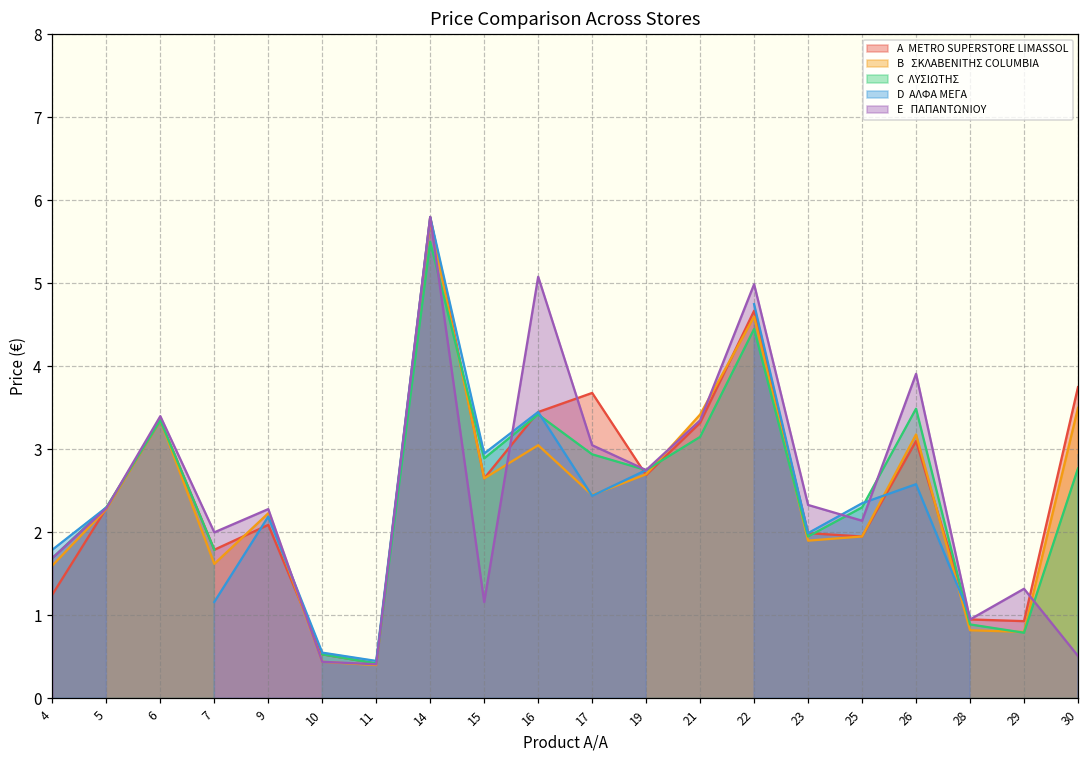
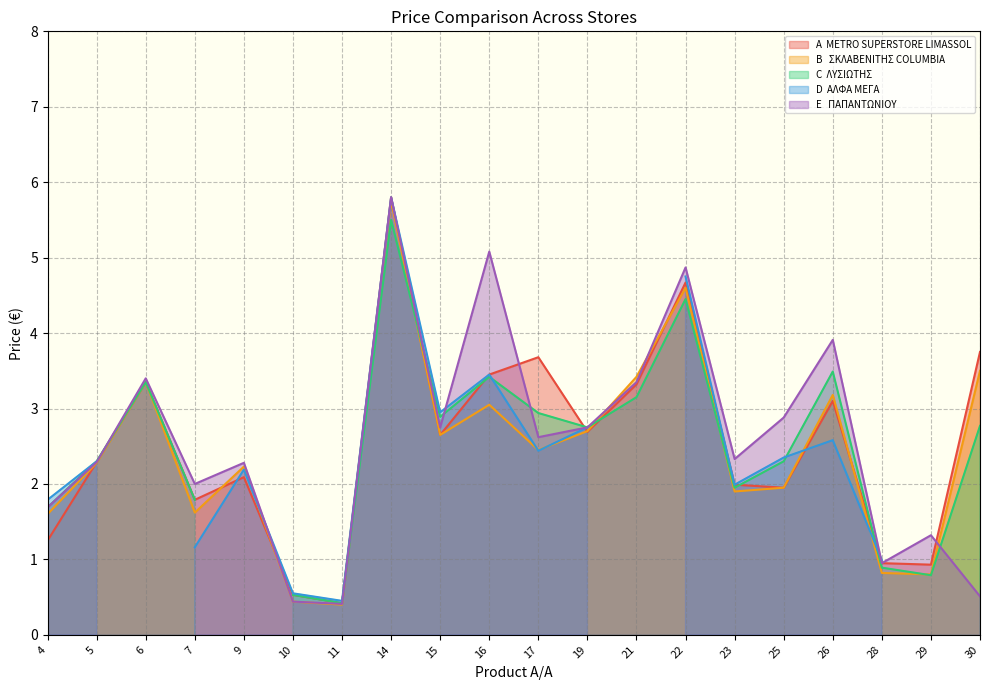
E ΠΑΠΑΝΤΩΝΙΟΥ, 15: 1.2 -> 2.8
E ΠΑΠΑΝΤΩΝΙΟΥ, 17: 3.1 -> 2.6
E ΠΑΠΑΝΤΩΝΙΟΥ, 22: 5.0 -> 4.9
E ΠΑΠΑΝΤΩΝΙΟΥ, 25: 2.1 -> 2.9
